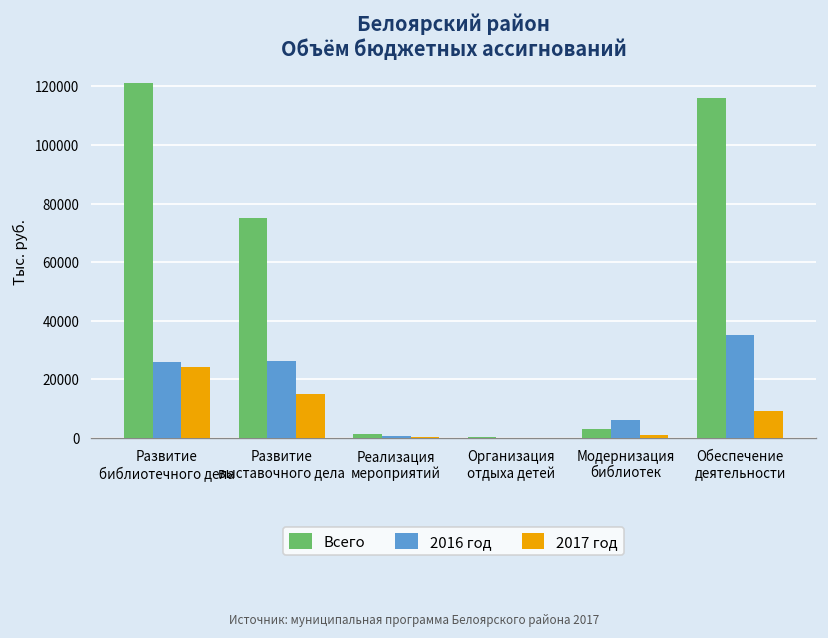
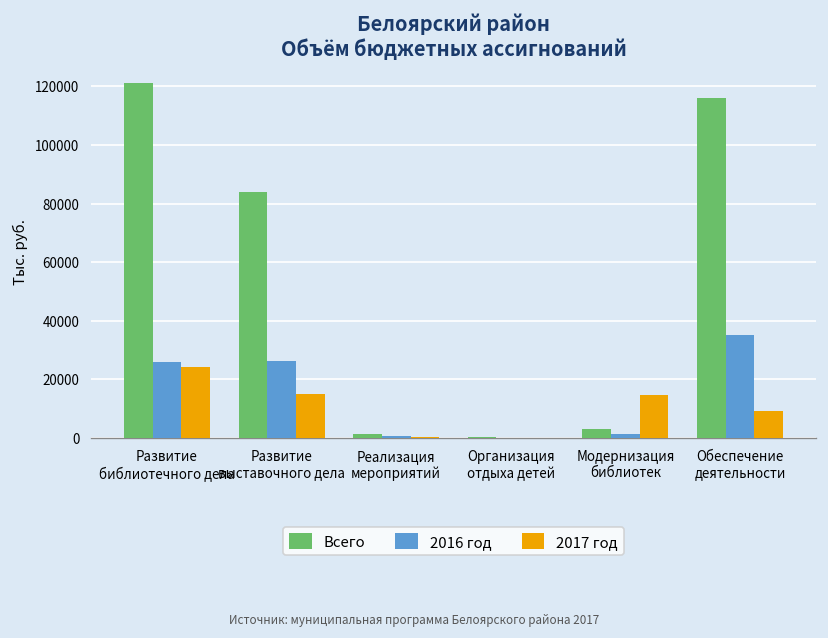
Всего, Развитие выставочного дела: 75000 -> 84000
2016 год, Модернизация библиотек: 6000 -> 1000
2017 год, Модернизация библиотек: 1000 -> 15000
